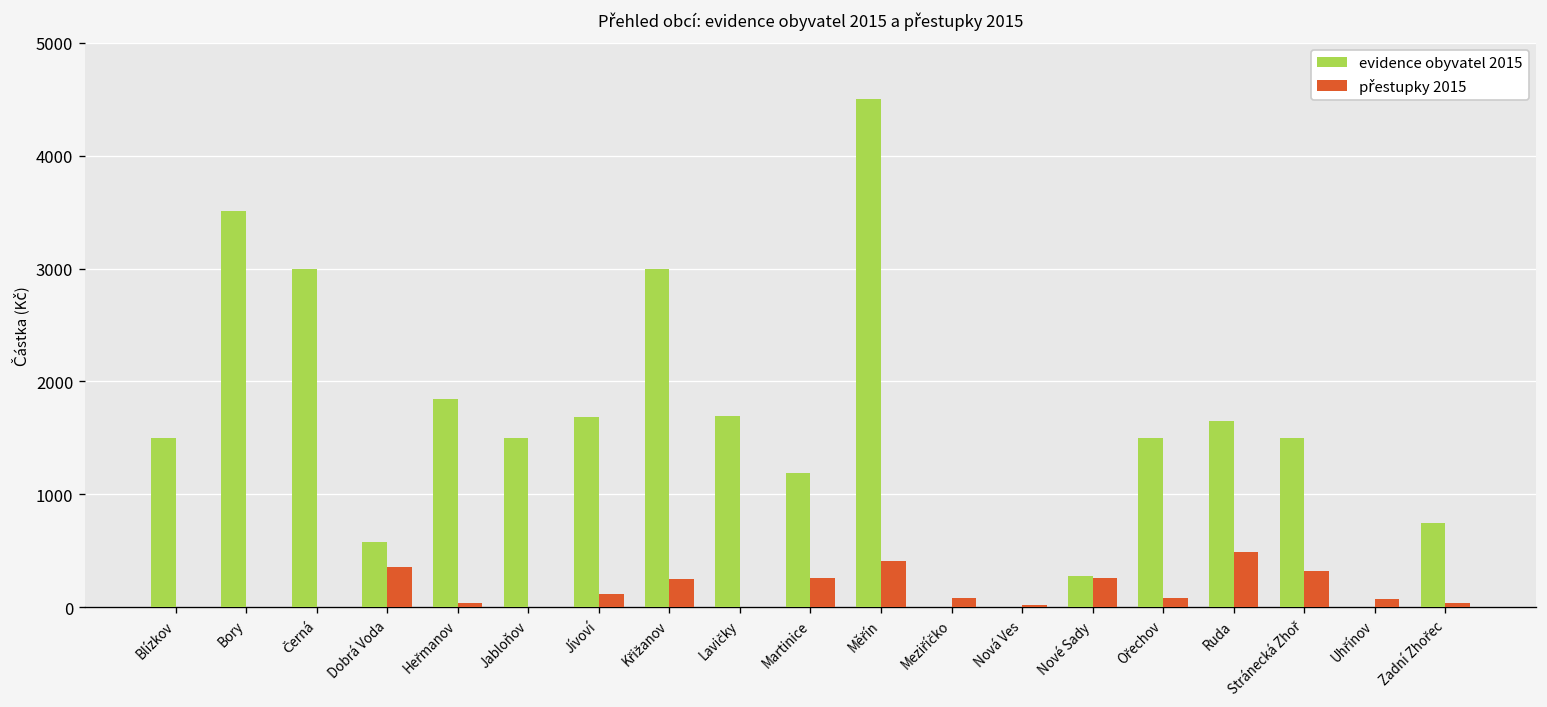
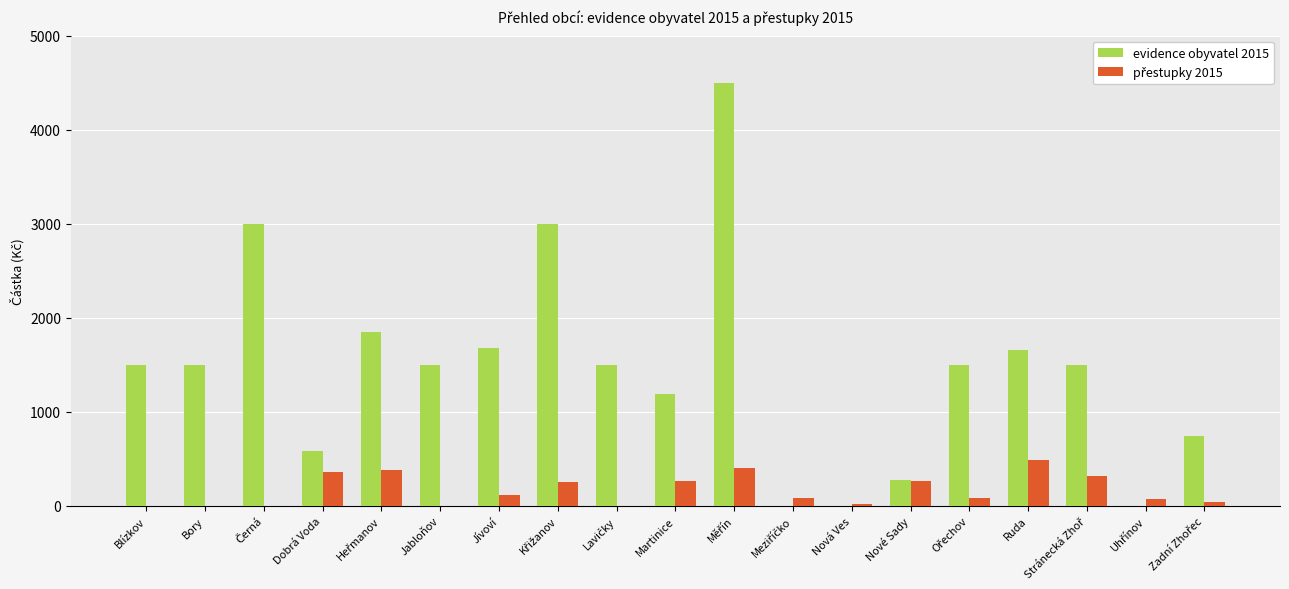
evidence obyvatel 2015, Bory: 3500 -> 1500
přestupky 2015, Heřmanov: 0 -> 400
evidence obyvatel 2015, Lavičky: 1700 -> 1500
